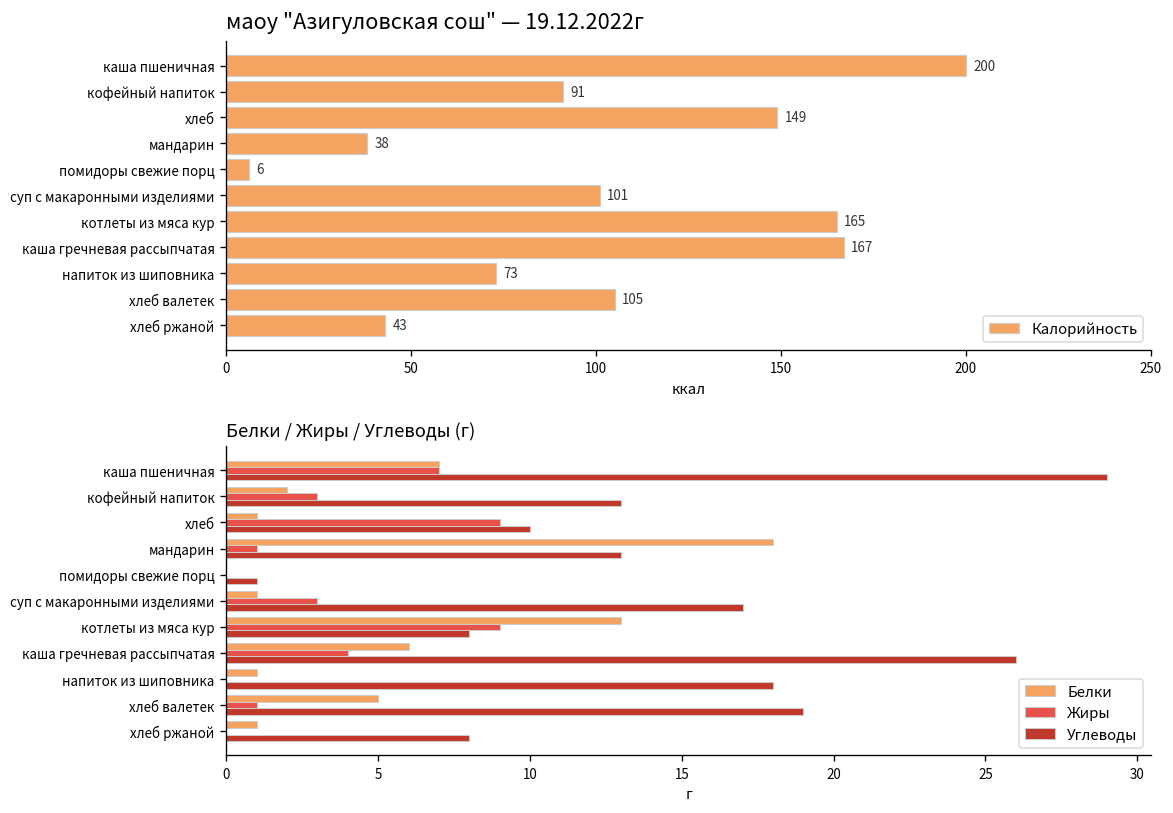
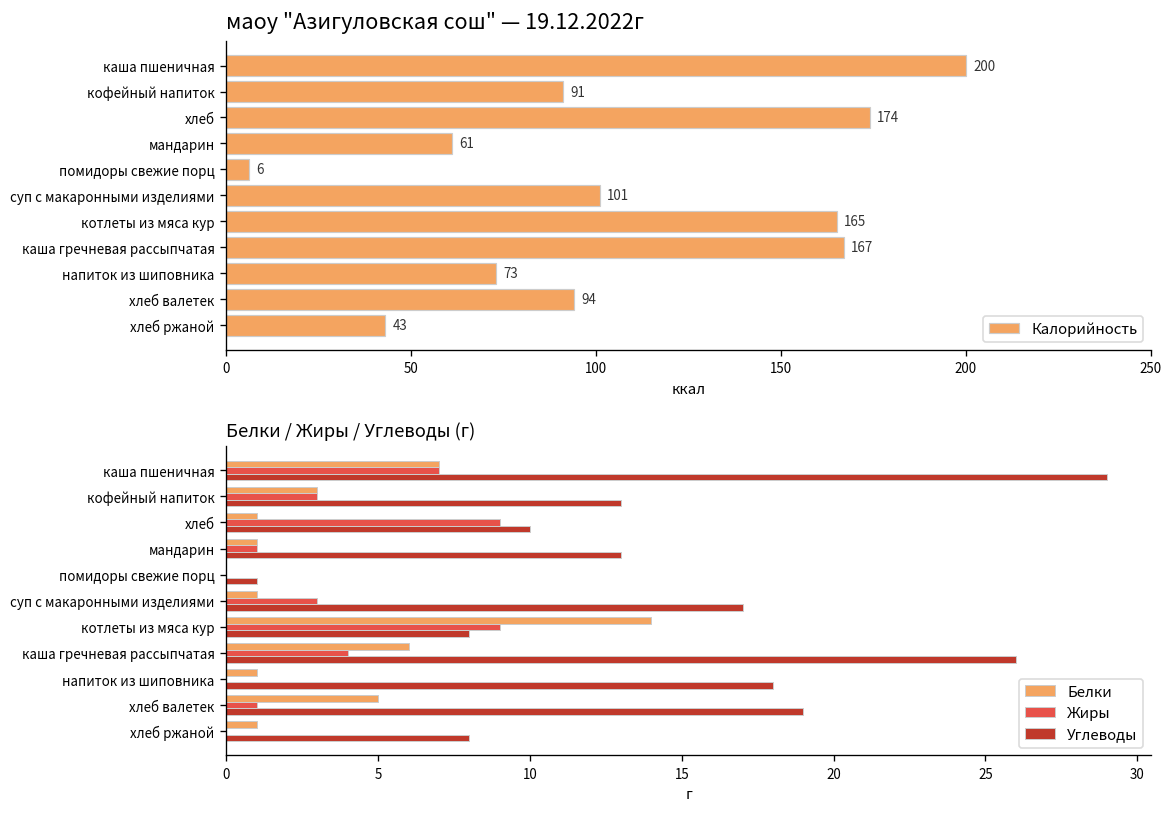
маоу "Азигуловская сош" — 19.12.2022г, хлеб: 149 -> 174
маоу "Азигуловская сош" — 19.12.2022г, мандарин: 38 -> 61
маоу "Азигуловская сош" — 19.12.2022г, хлеб валетек: 105 -> 94
Белки / Жиры / Углеводы (г), Белки, кофейный напиток: 2 -> 3
Белки / Жиры / Углеводы (г), Белки, мандарин: 18 -> 1
Белки / Жиры / Углеводы (г), Белки, котлеты из мяса кур: 13 -> 14
